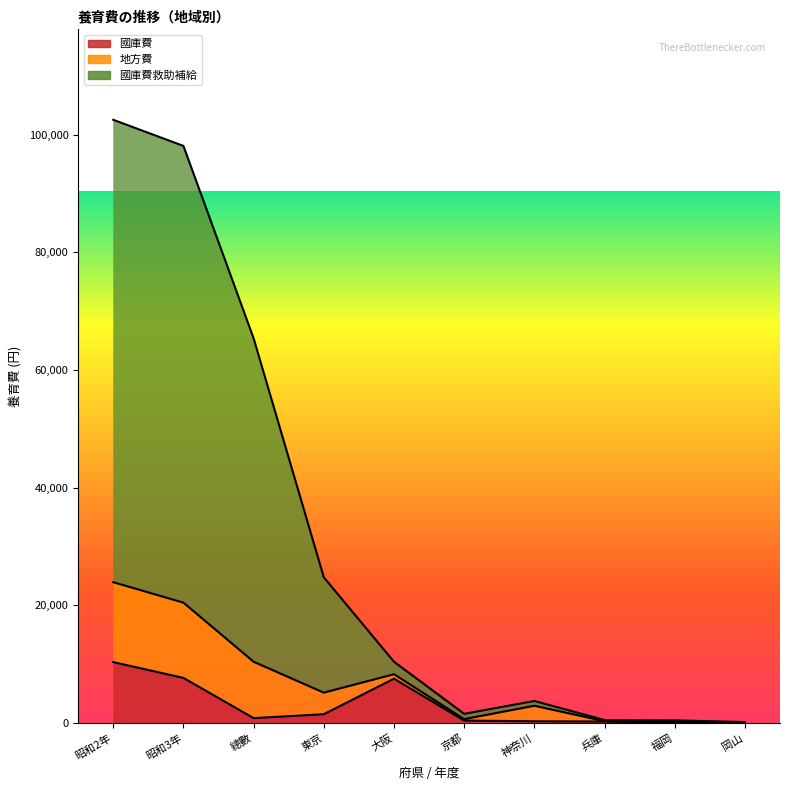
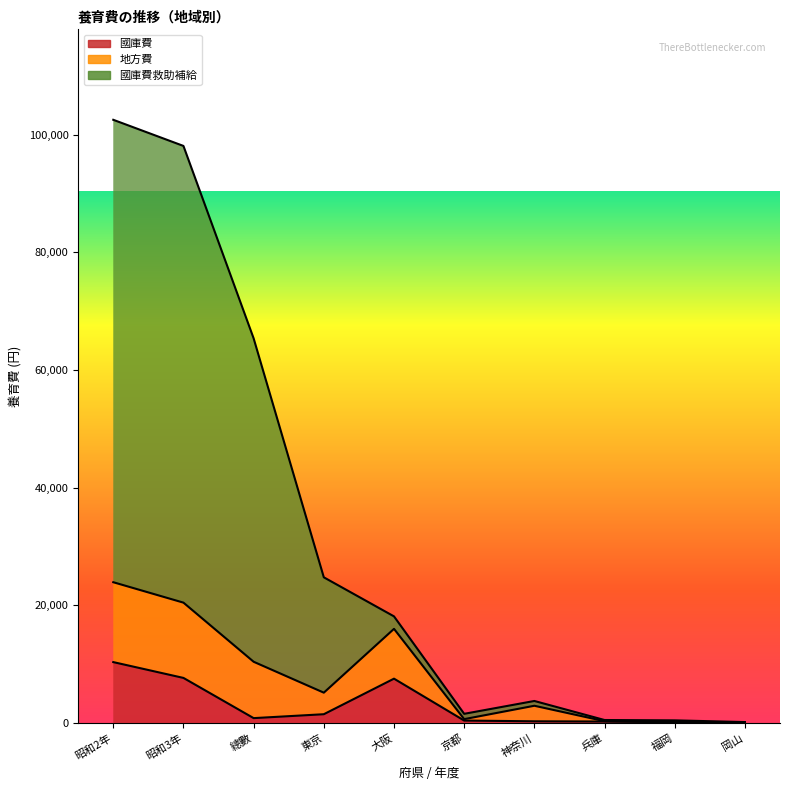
地方費, 大阪: 1,000 -> 8,000
